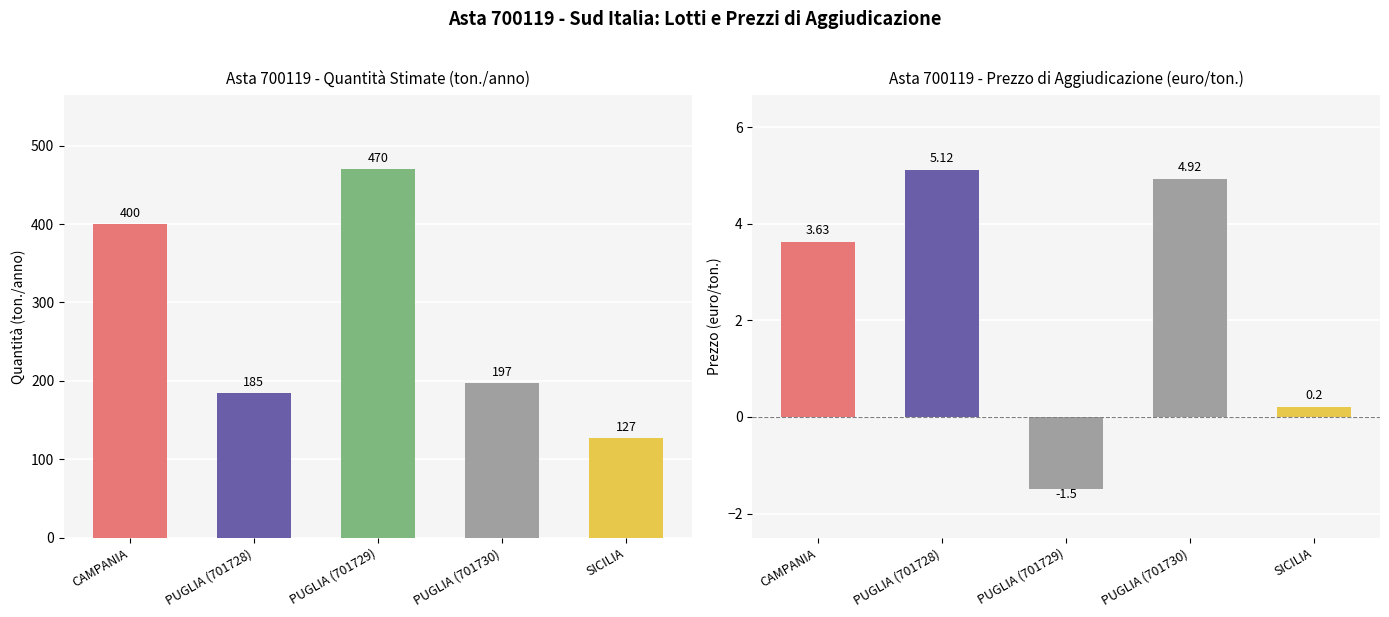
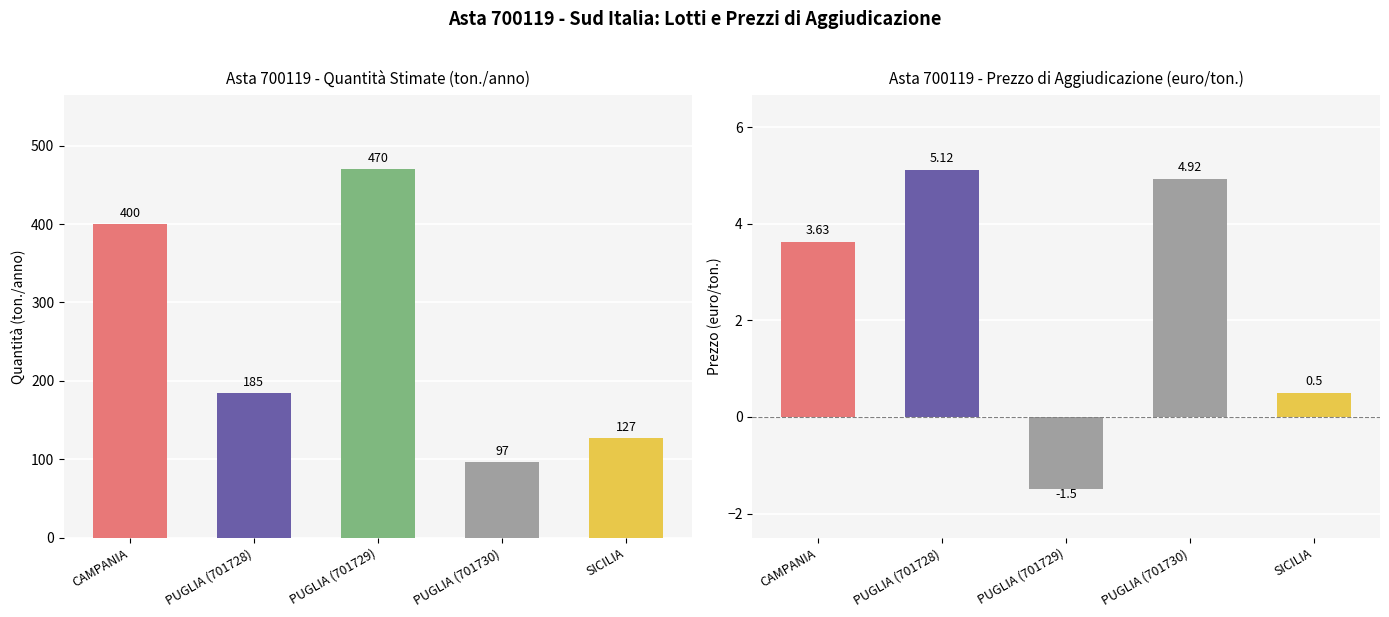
Asta 700119 - Quantità Stimate (ton./anno), PUGLIA (701730): 197 -> 97
Asta 700119 - Prezzo di Aggiudicazione (euro/ton.), SICILIA: 0.2 -> 0.5
